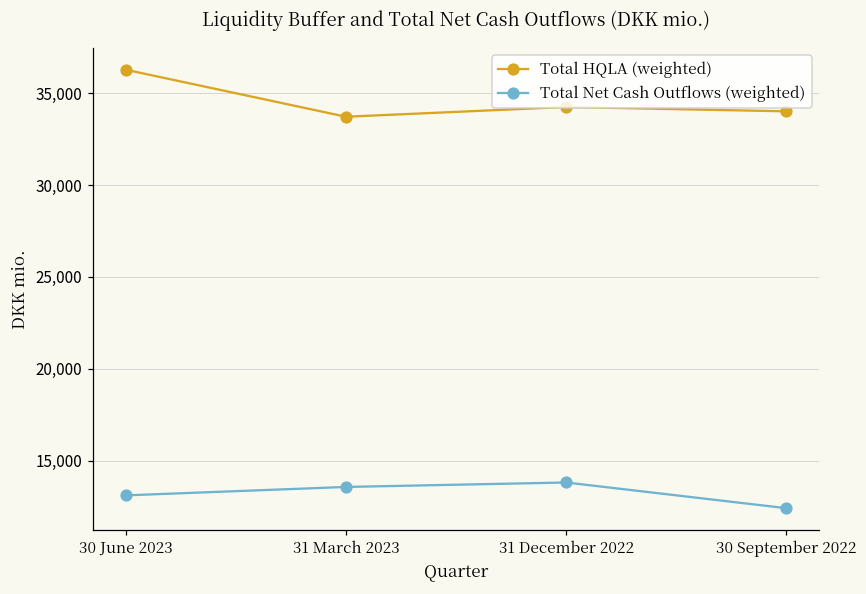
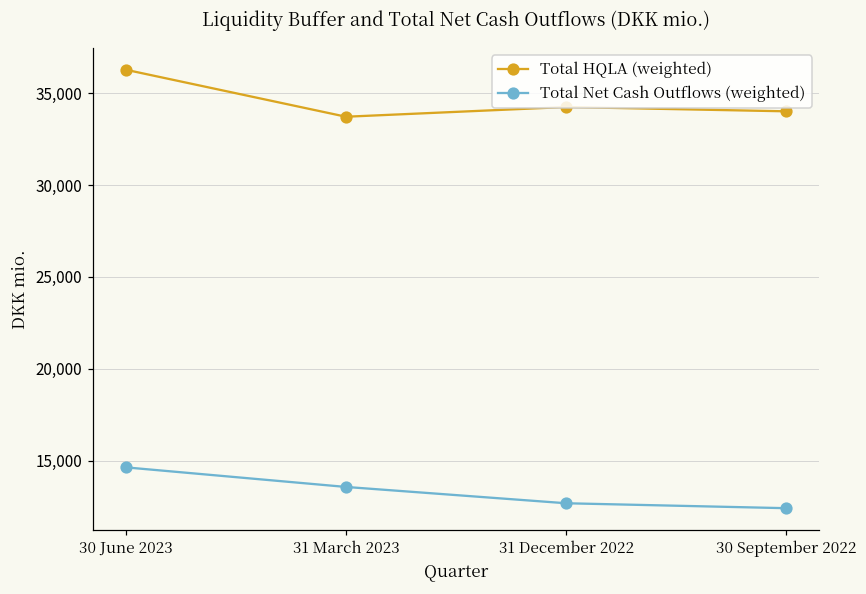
Total Net Cash Outflows (weighted), 30 June 2023: 13,100 -> 14,600
Total Net Cash Outflows (weighted), 31 December 2022: 13,800 -> 12,700
